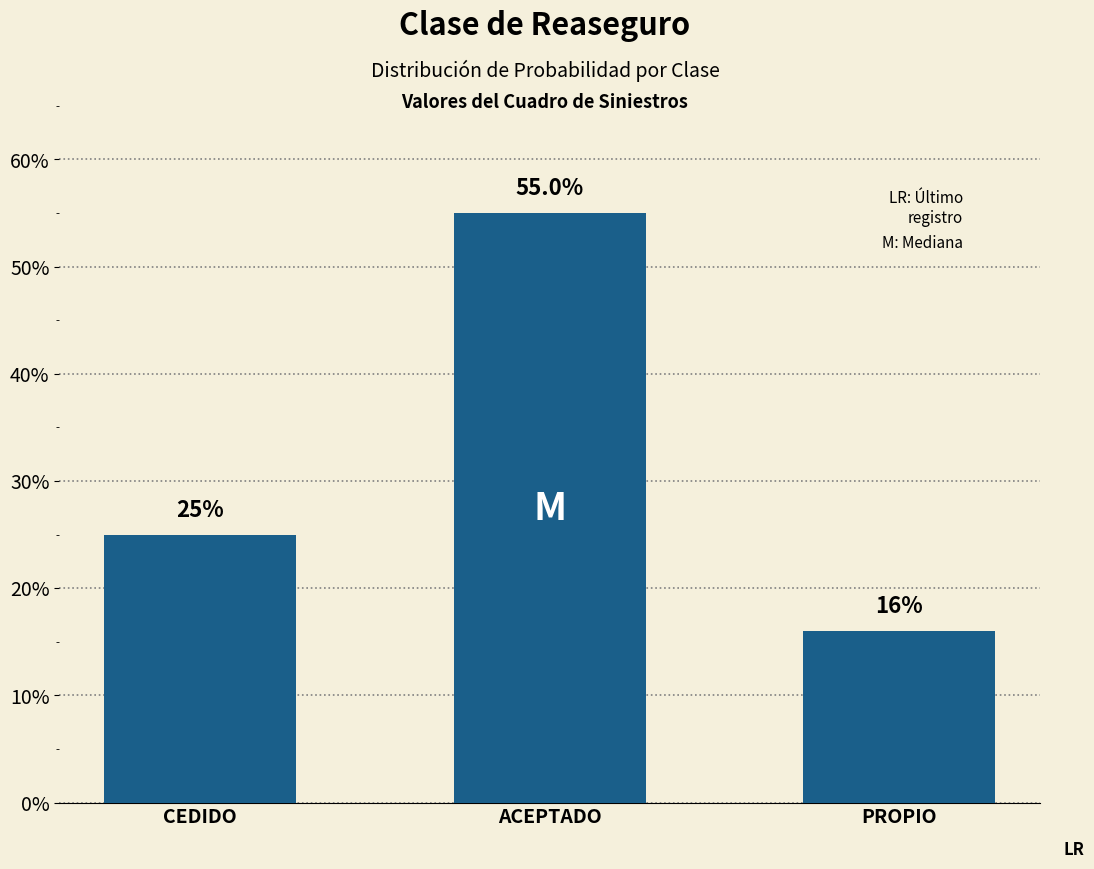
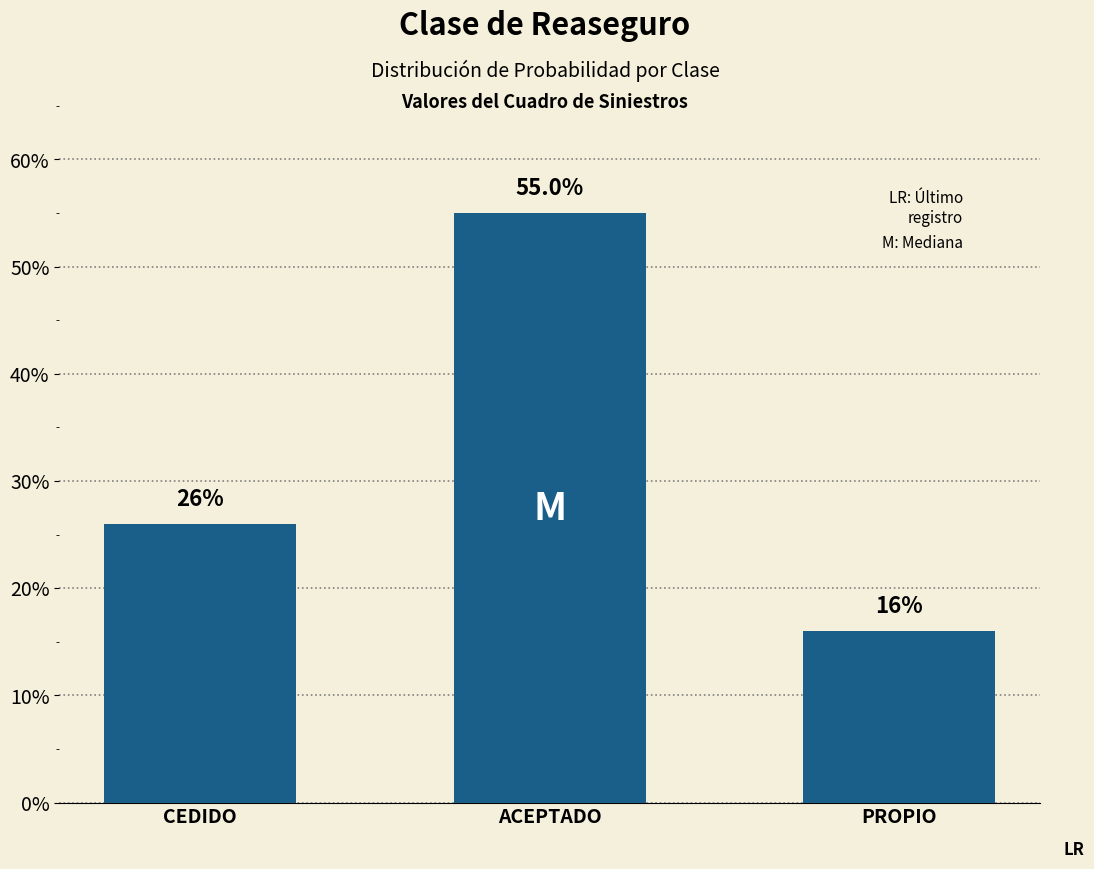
CEDIDO: 25% -> 26%
